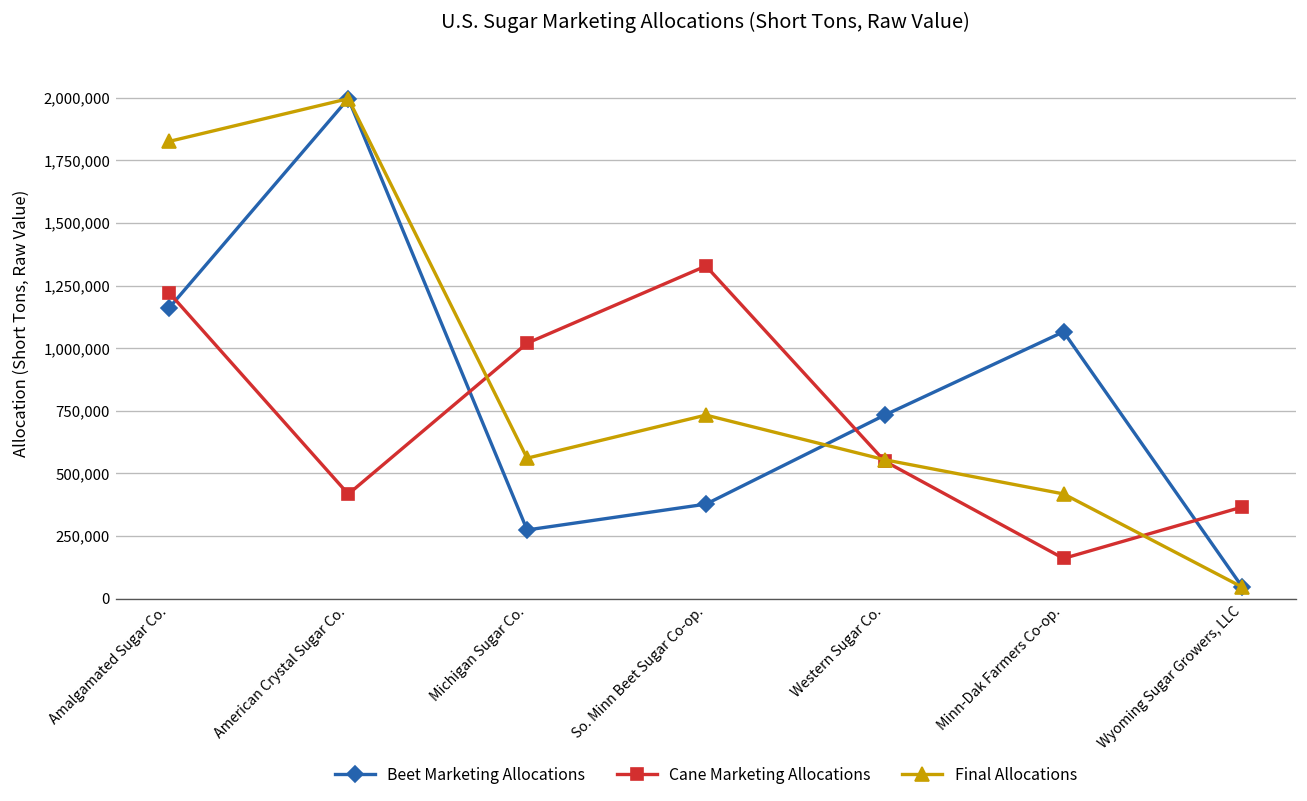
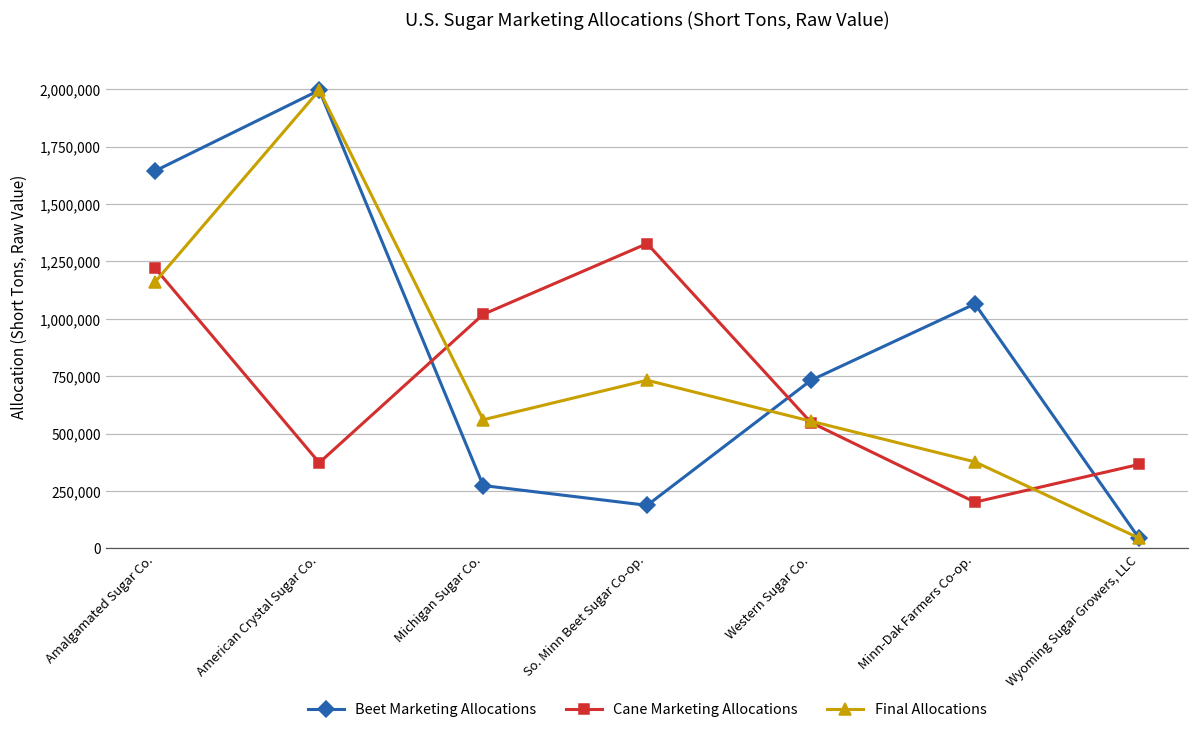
Beet Marketing Allocations, Amalgamated Sugar Co.: 1,160,000 -> 1,650,000
Final Allocations, Amalgamated Sugar Co.: 1,830,000 -> 1,160,000
Cane Marketing Allocations, American Crystal Sugar Co.: 420,000 -> 370,000
Beet Marketing Allocations, So. Minn Beet Sugar Co-op.: 380,000 -> 190,000
Cane Marketing Allocations, Minn-Dak Farmers Co-op.: 160,000 -> 200,000
Final Allocations, Minn-Dak Farmers Co-op.: 420,000 -> 380,000
